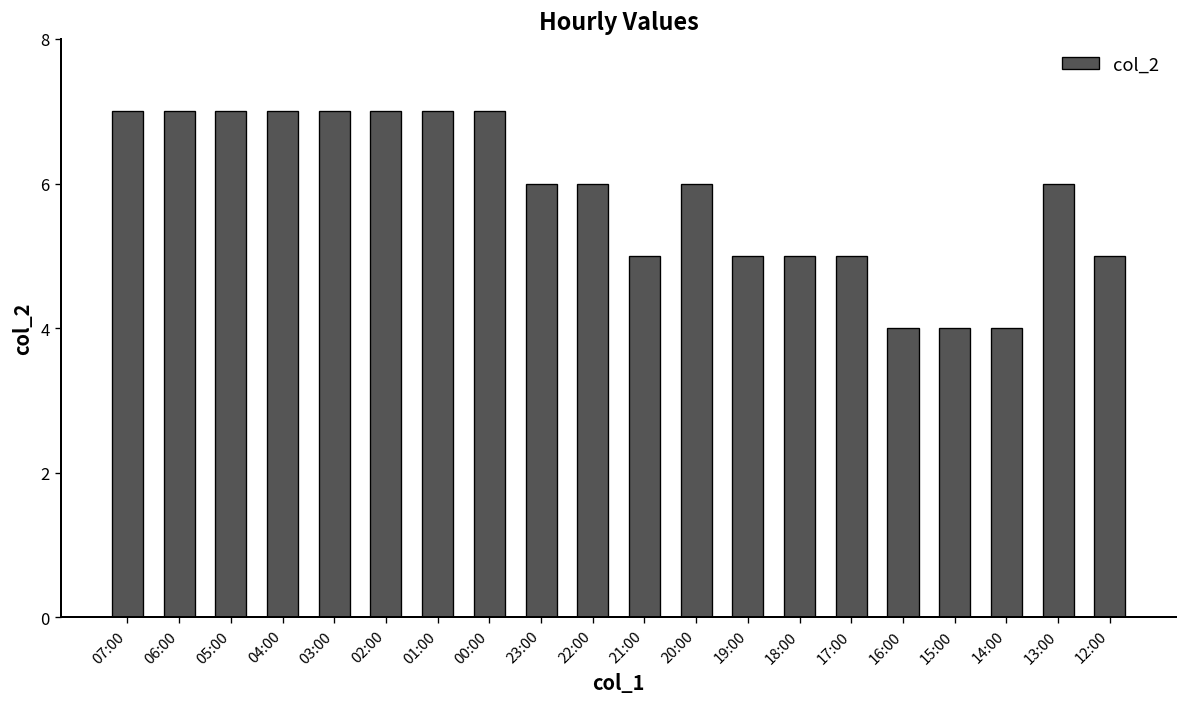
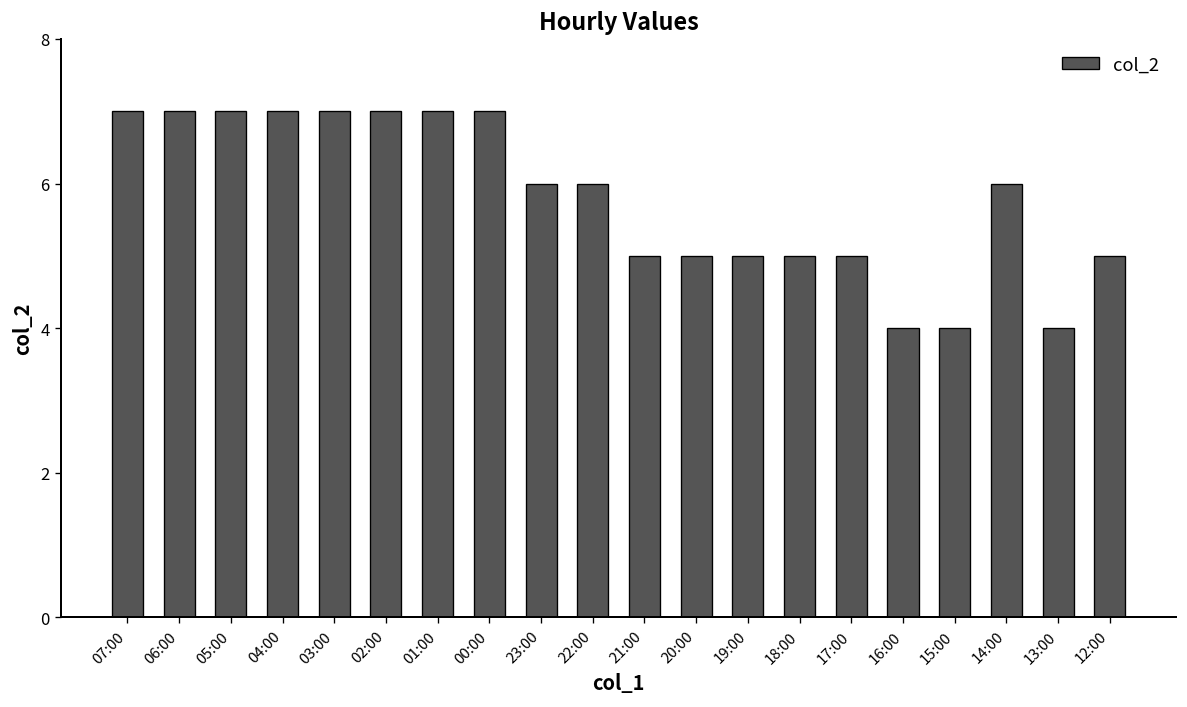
20:00: 6 -> 5
14:00: 4 -> 6
13:00: 6 -> 4
